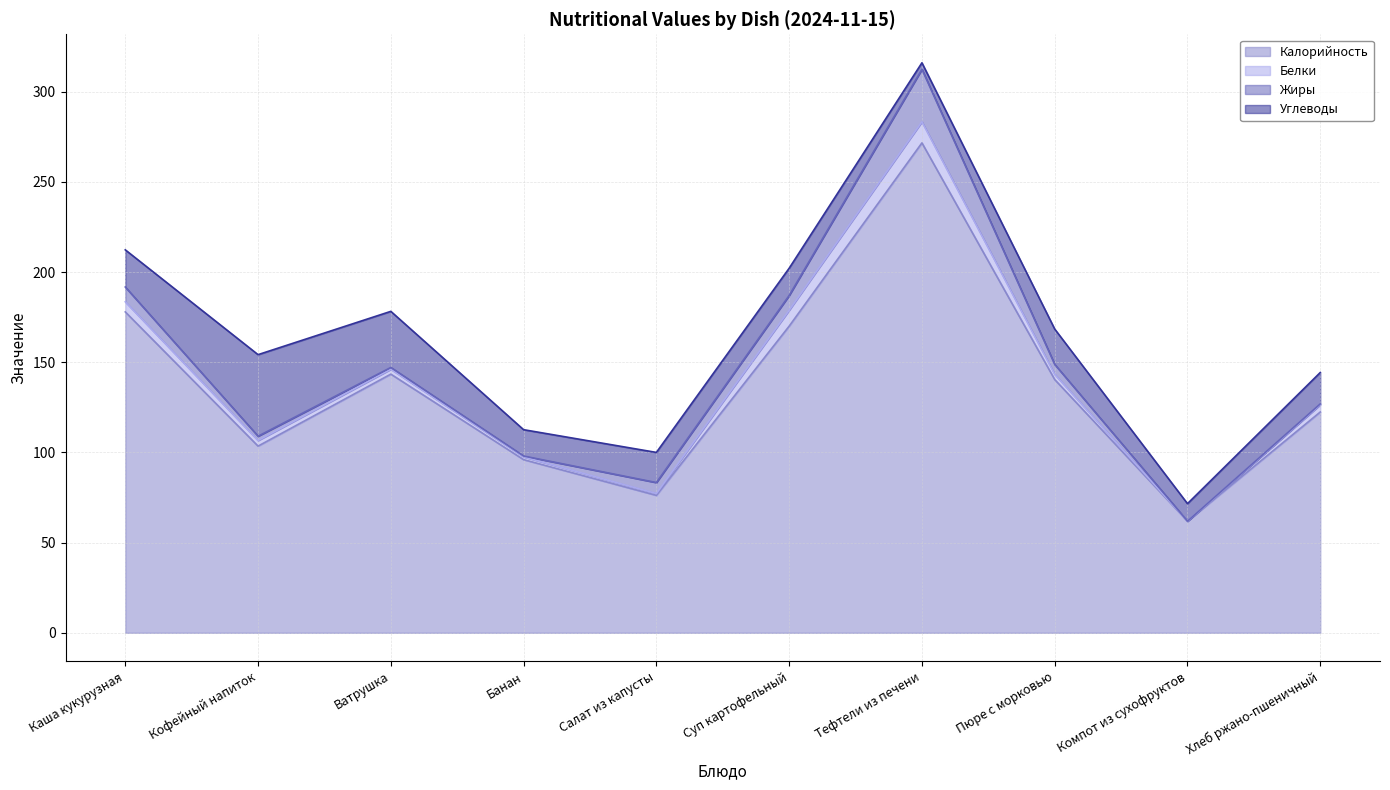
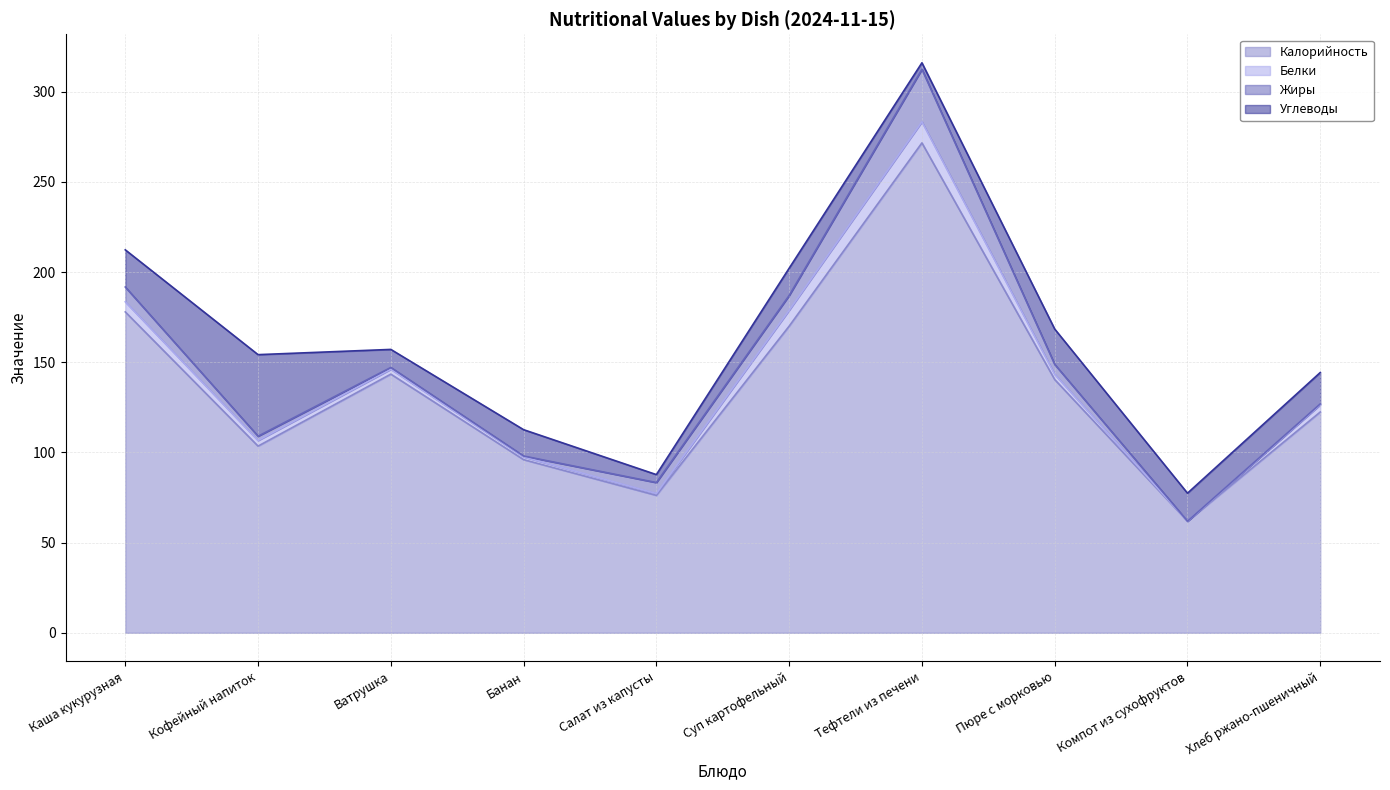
Углеводы, Ватрушка: 31 -> 10
Углеводы, Салат из капусты: 17 -> 4
Углеводы, Компот из сухофруктов: 10 -> 16
